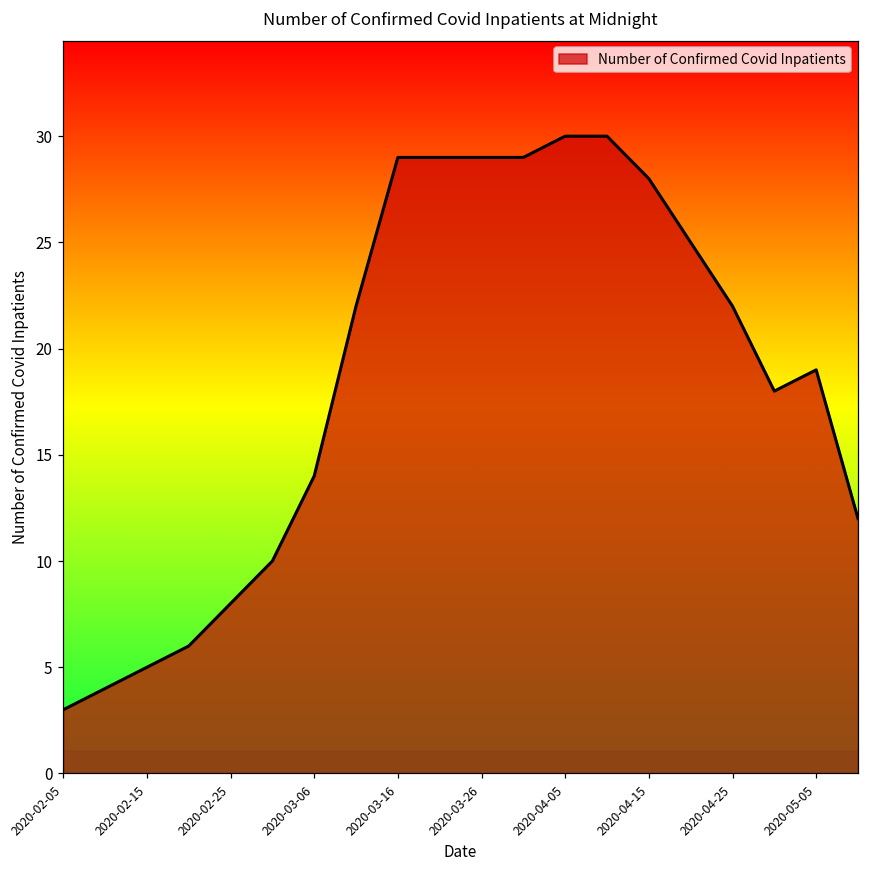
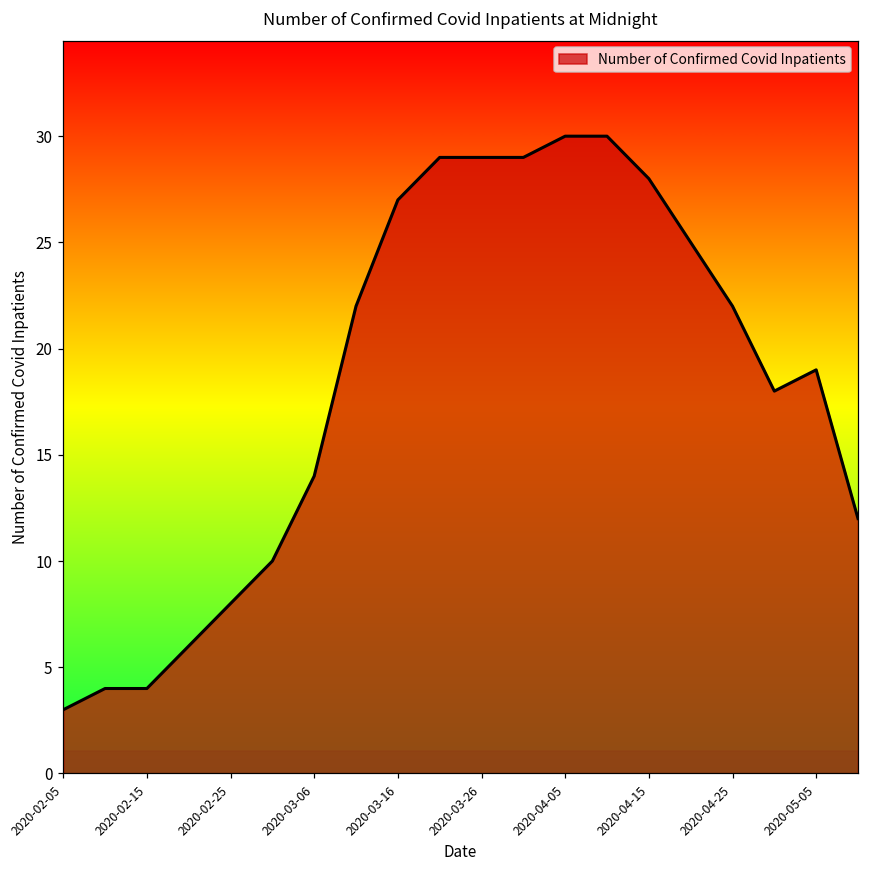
2020-02-15: 5 -> 4
2020-03-16: 29 -> 27
